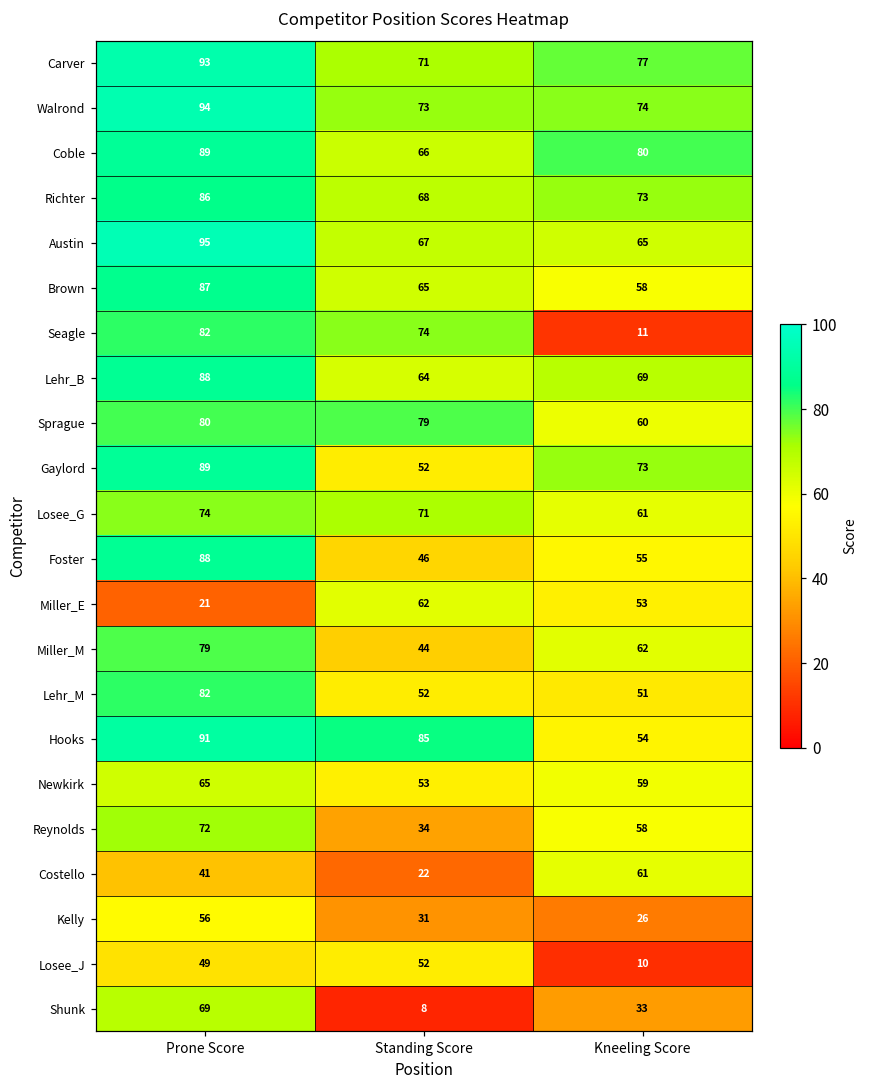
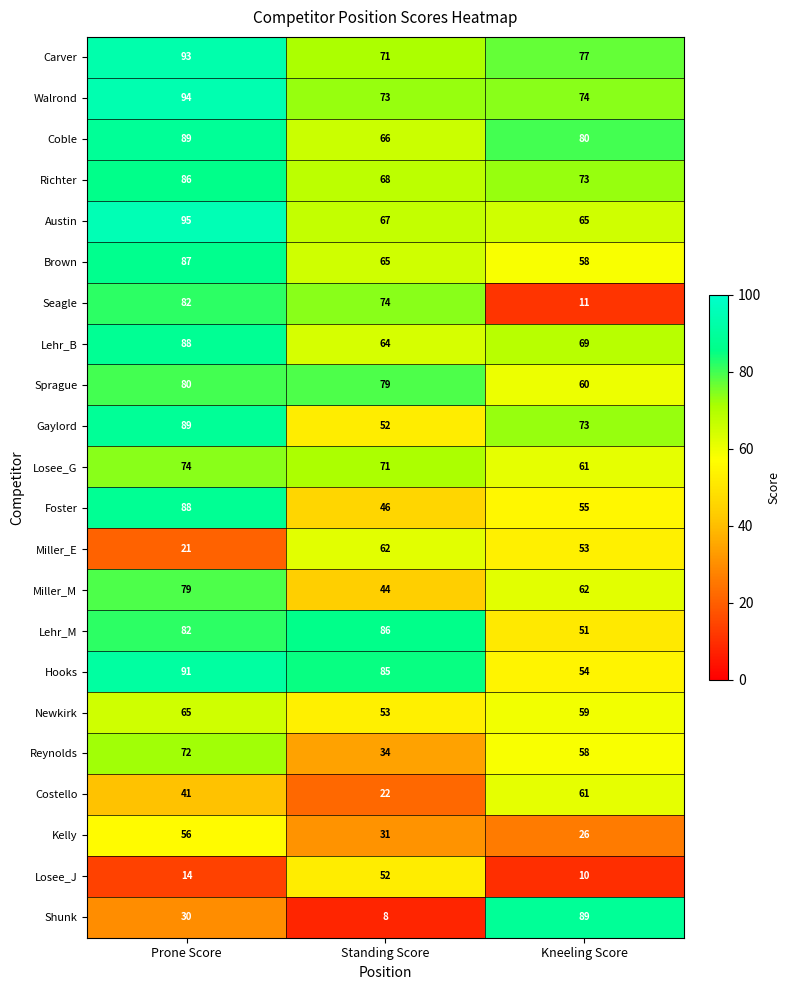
Lehr_M, Standing Score: 52 -> 86
Losee_J, Prone Score: 49 -> 14
Shunk, Prone Score: 69 -> 30
Shunk, Kneeling Score: 33 -> 89
